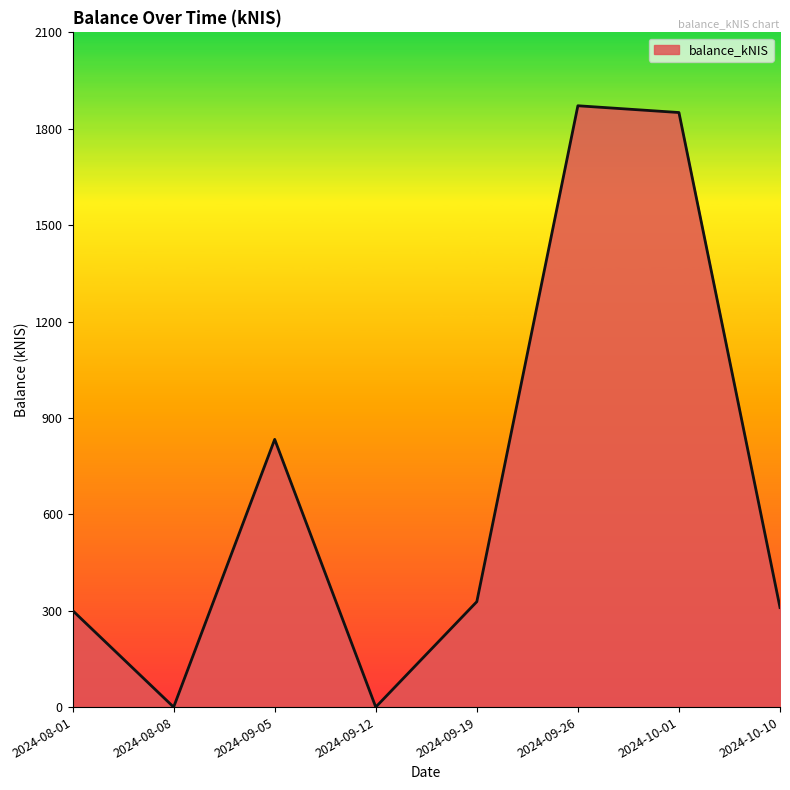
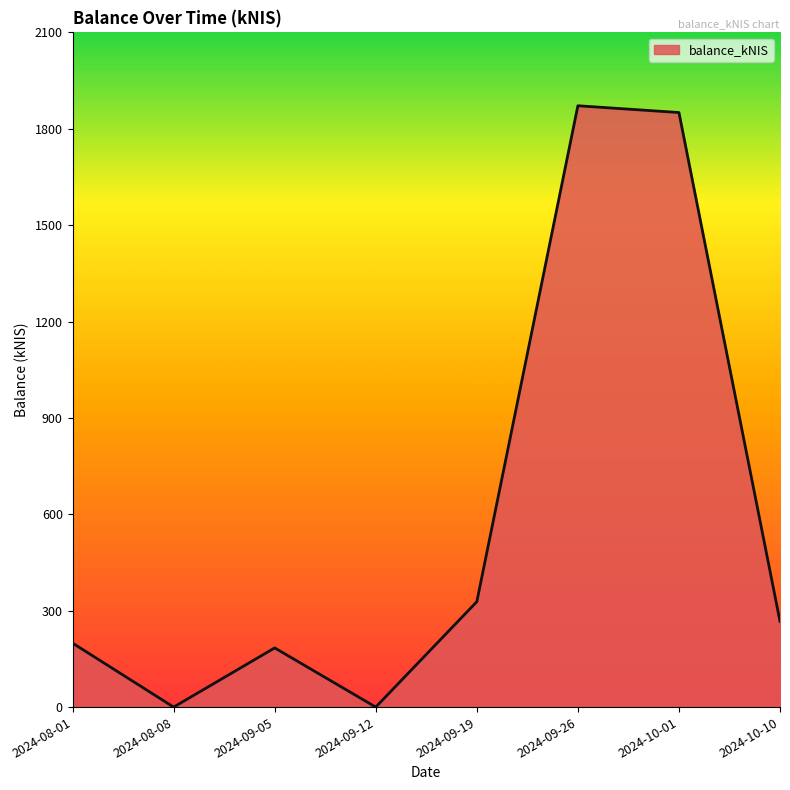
2024-08-01: 300 -> 200
2024-09-05: 830 -> 180
2024-10-10: 310 -> 270
